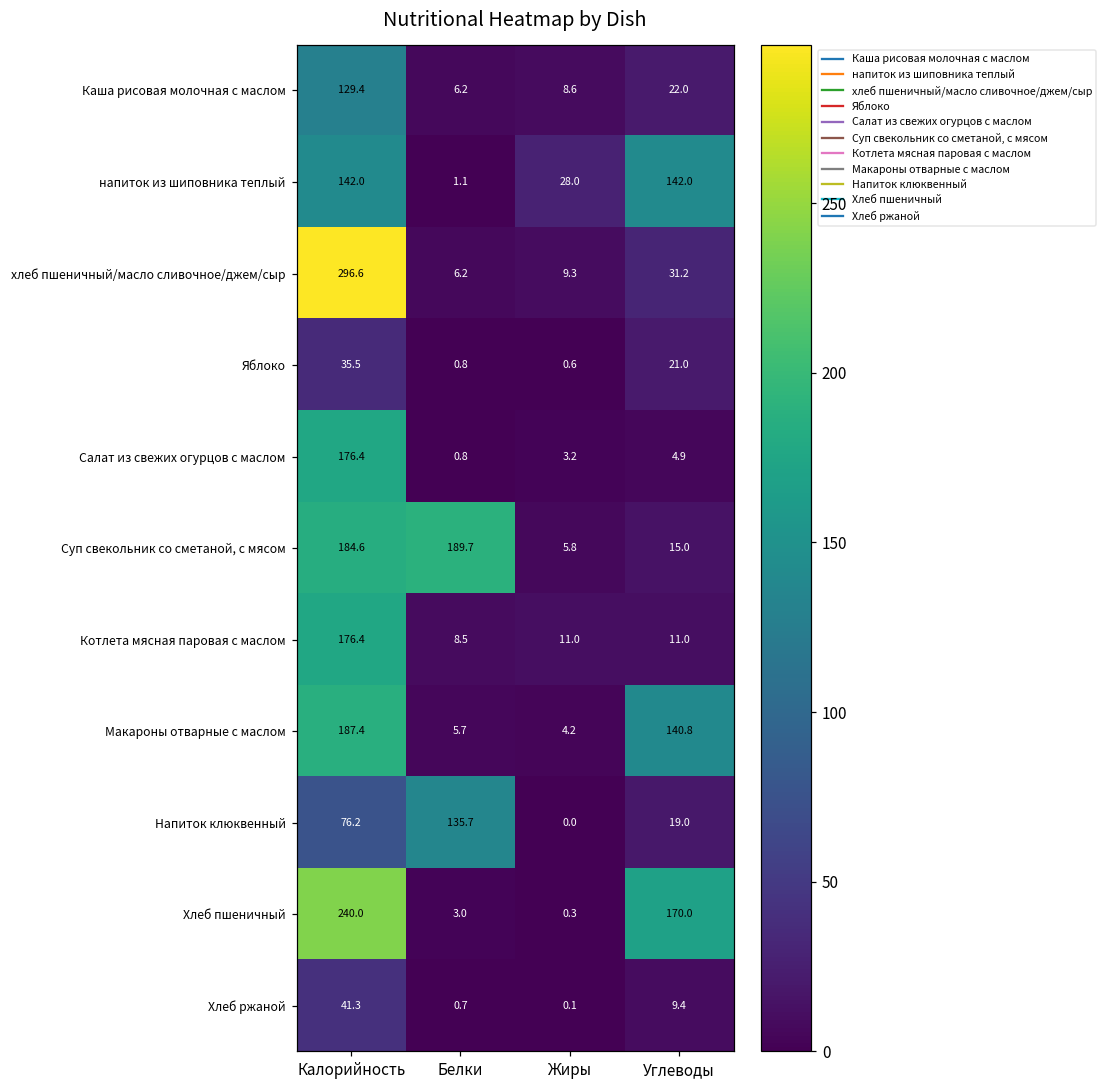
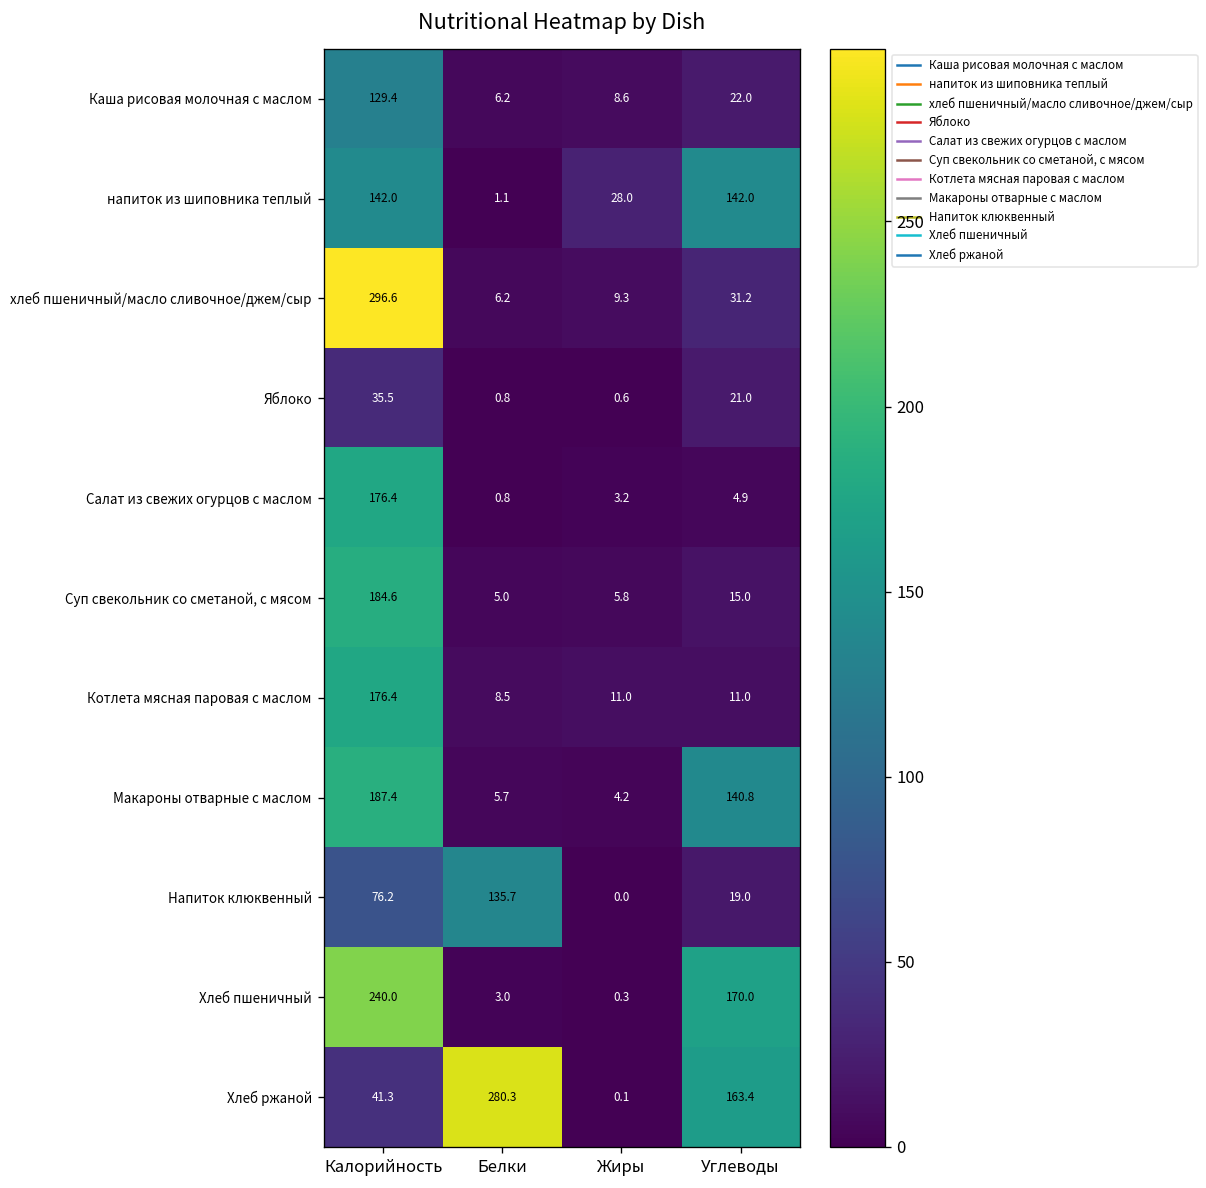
Суп свекольник со сметаной, с мясом, Белки: 189.7 -> 5.0
Хлеб ржаной, Белки: 0.7 -> 280.3
Хлеб ржаной, Углеводы: 9.4 -> 163.4
